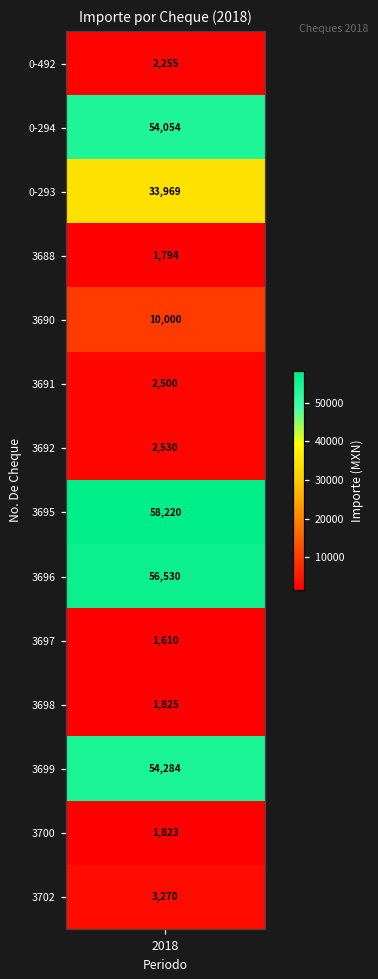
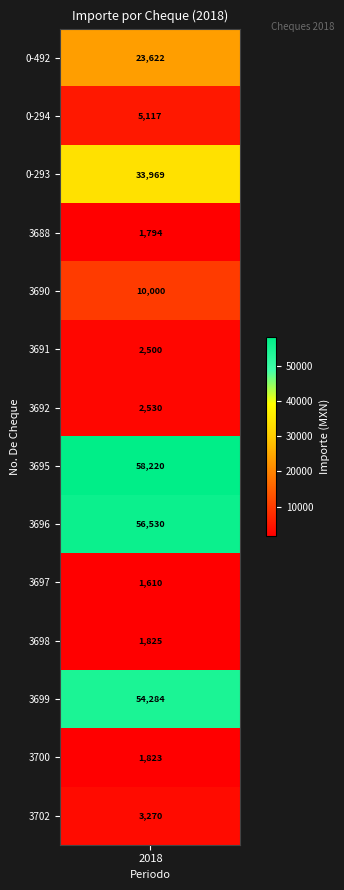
0-492, 2018: 2,255 -> 23,622
0-294, 2018: 54,054 -> 5,117
